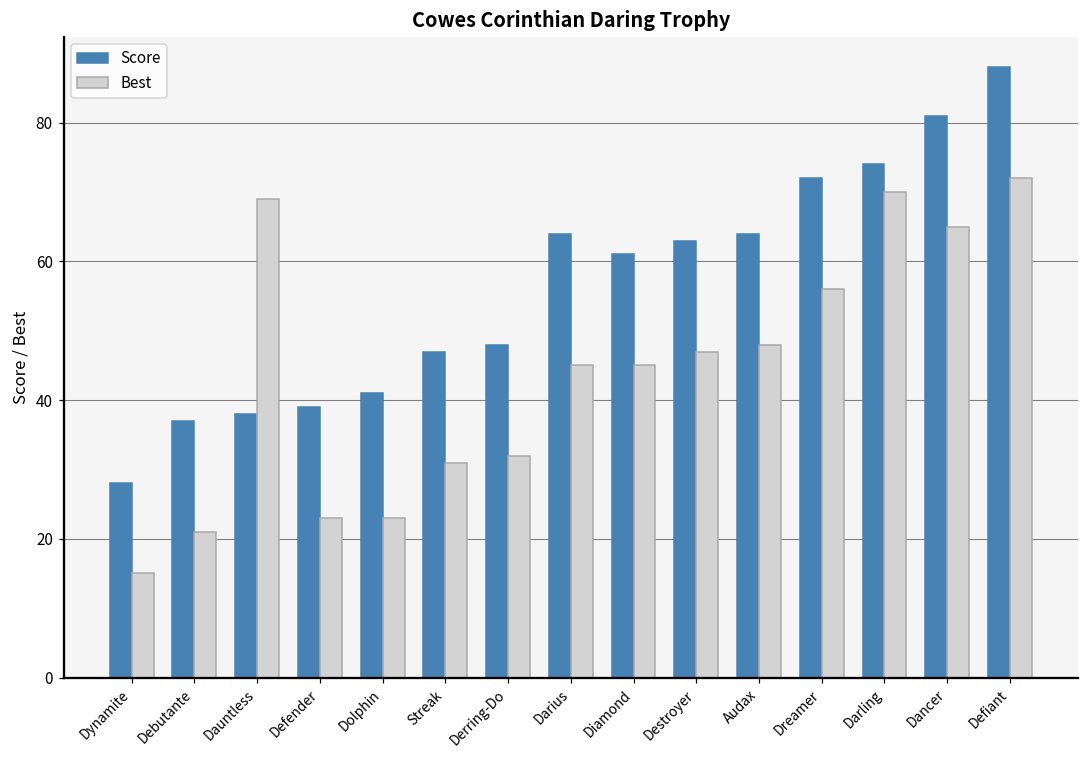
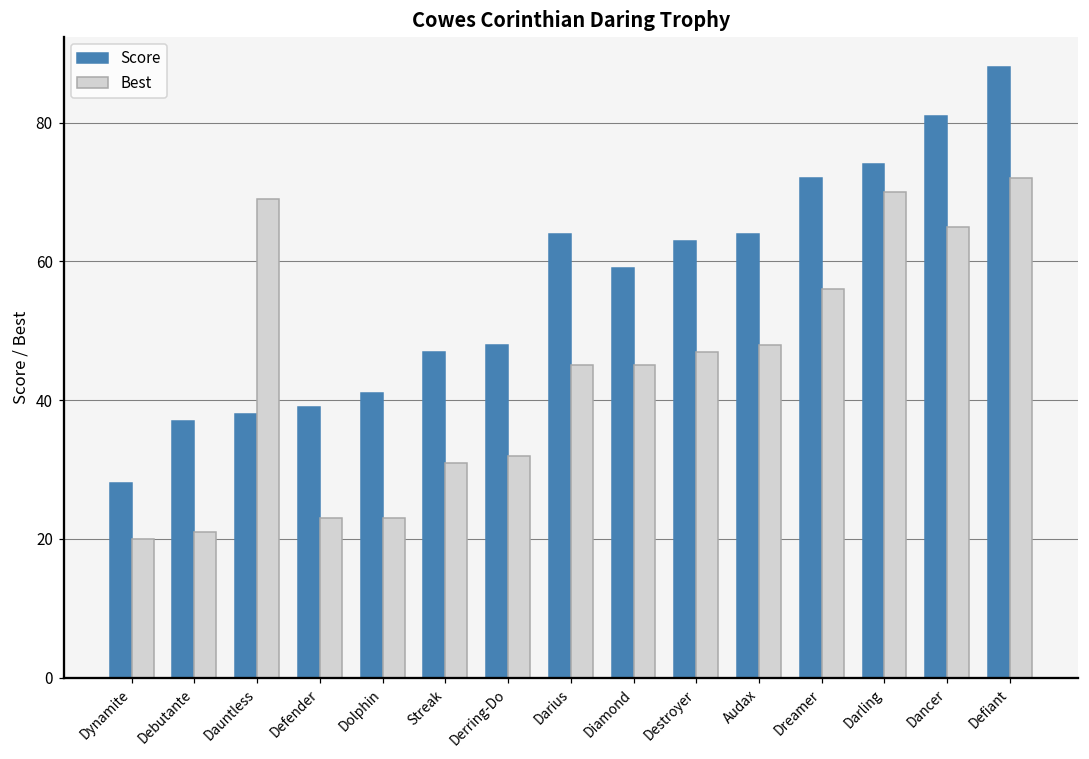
Best, Dynamite: 15 -> 20
Score, Diamond: 61 -> 59
